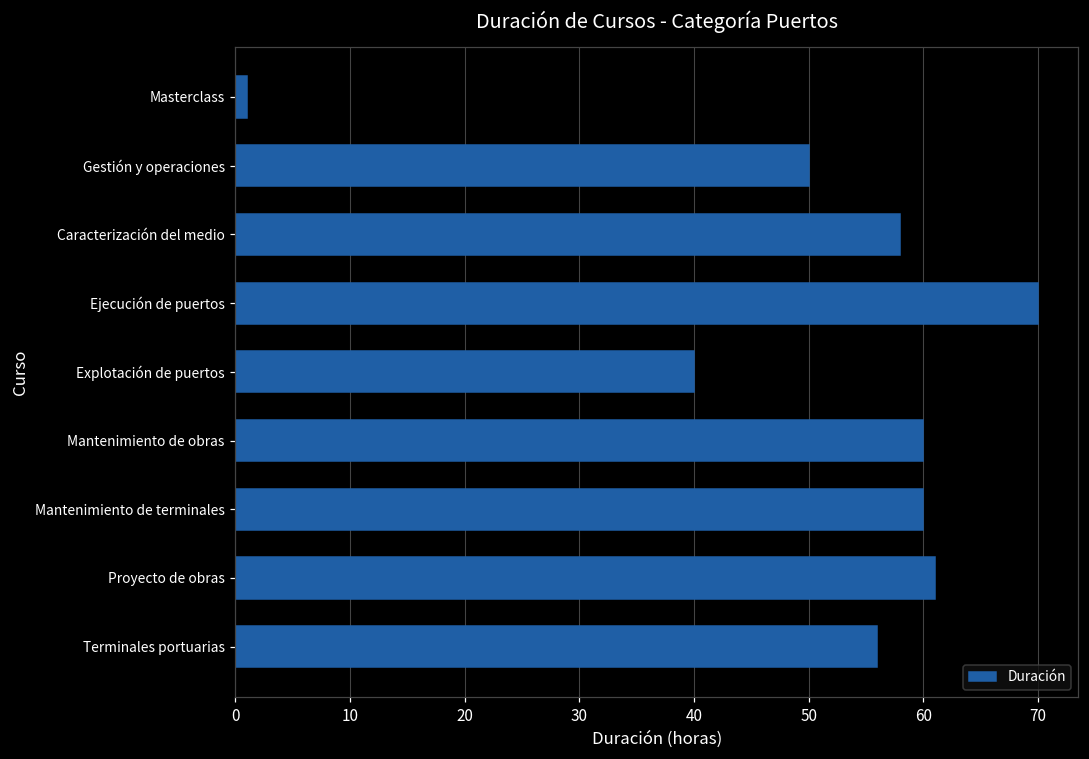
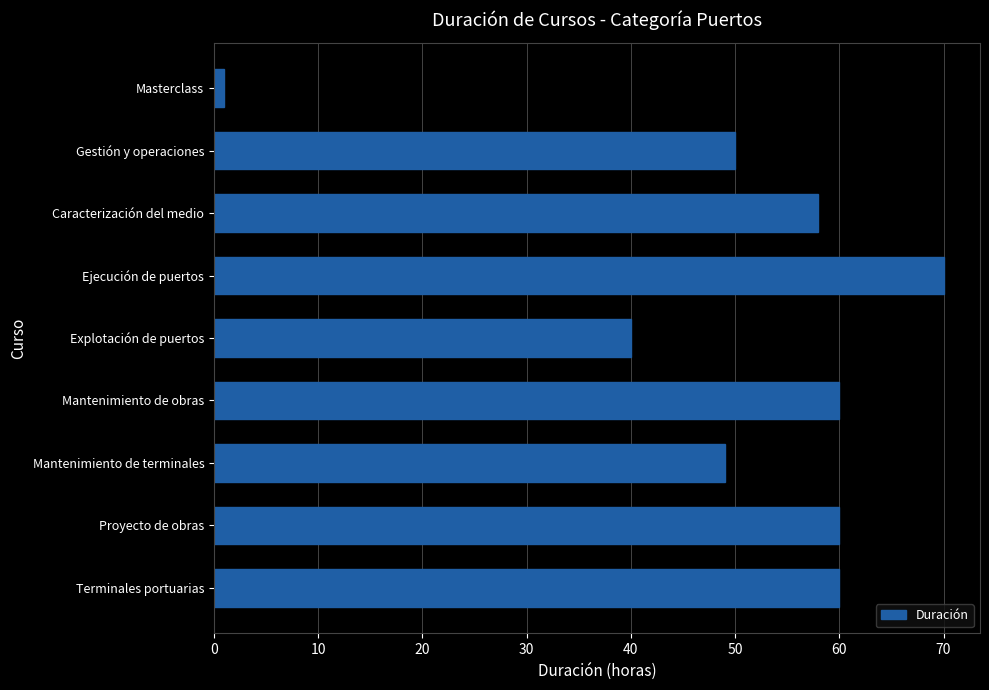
Mantenimiento de terminales: 60 -> 49
Proyecto de obras: 61 -> 60
Terminales portuarias: 56 -> 60
